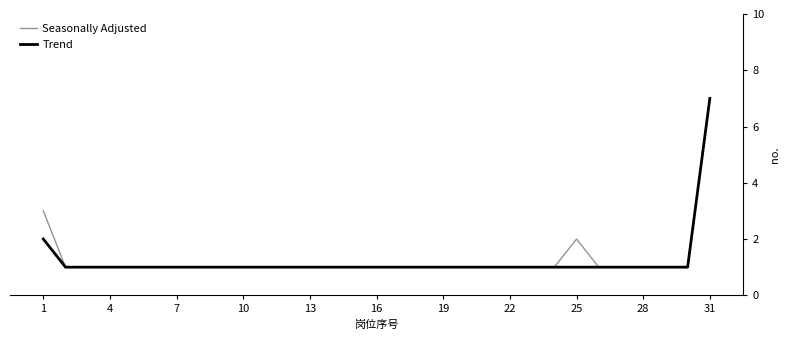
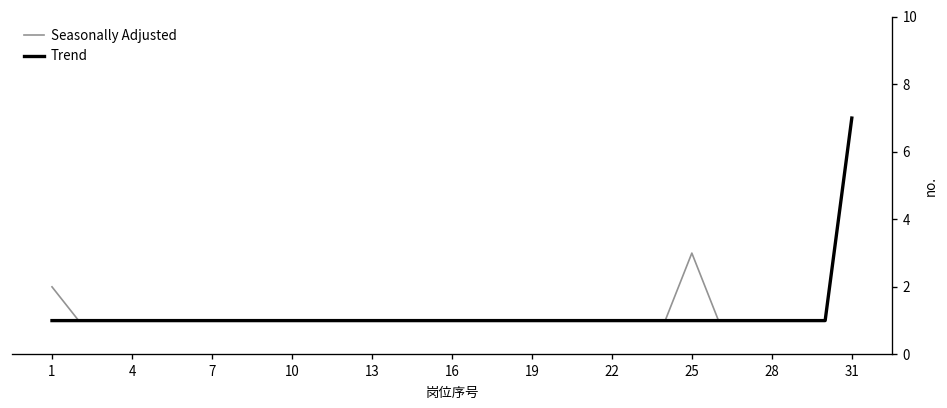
Seasonally Adjusted, 1: 3 -> 2
Trend, 1: 2 -> 1
Seasonally Adjusted, 25: 2 -> 3
